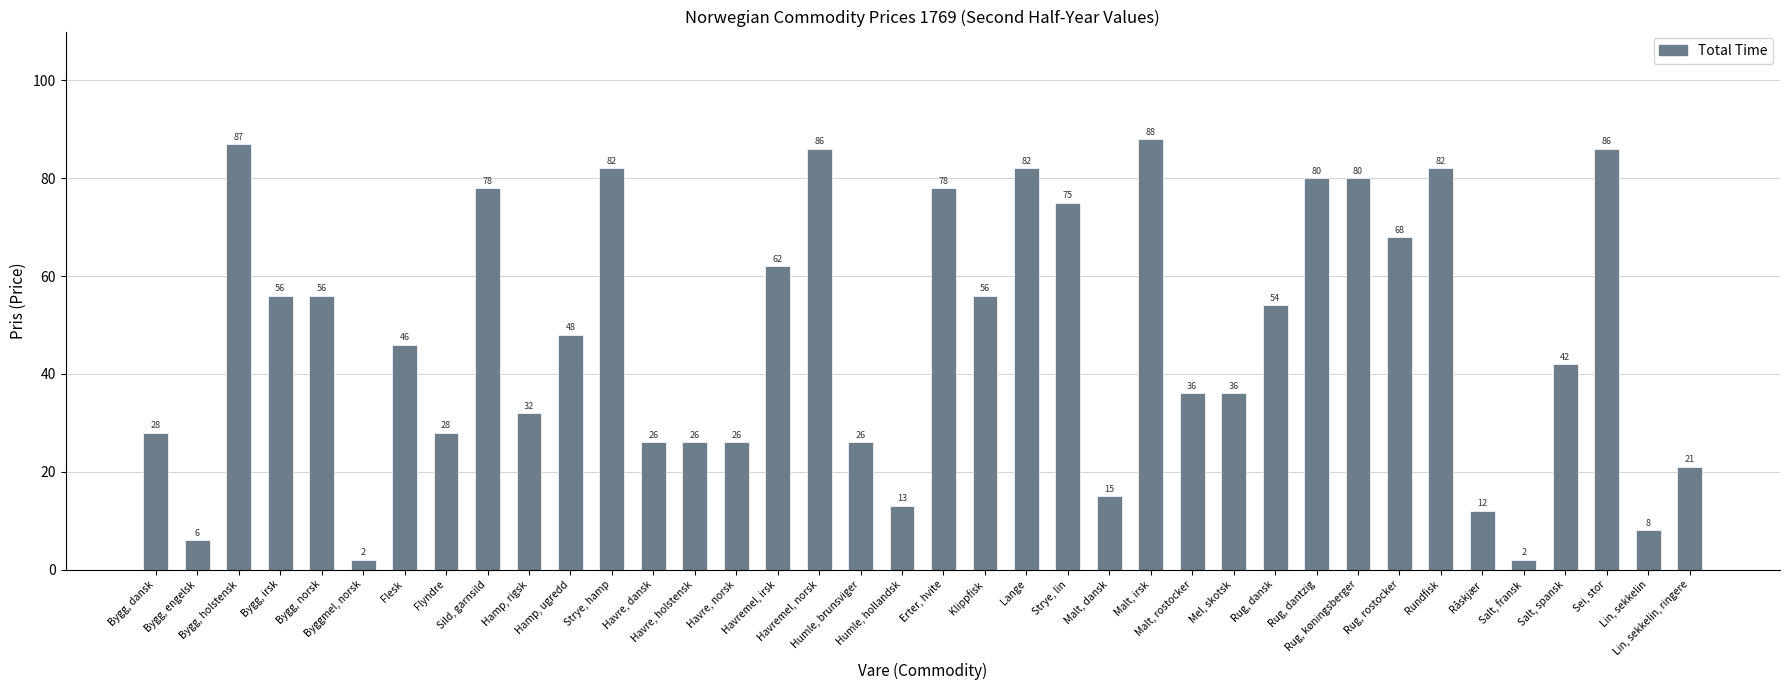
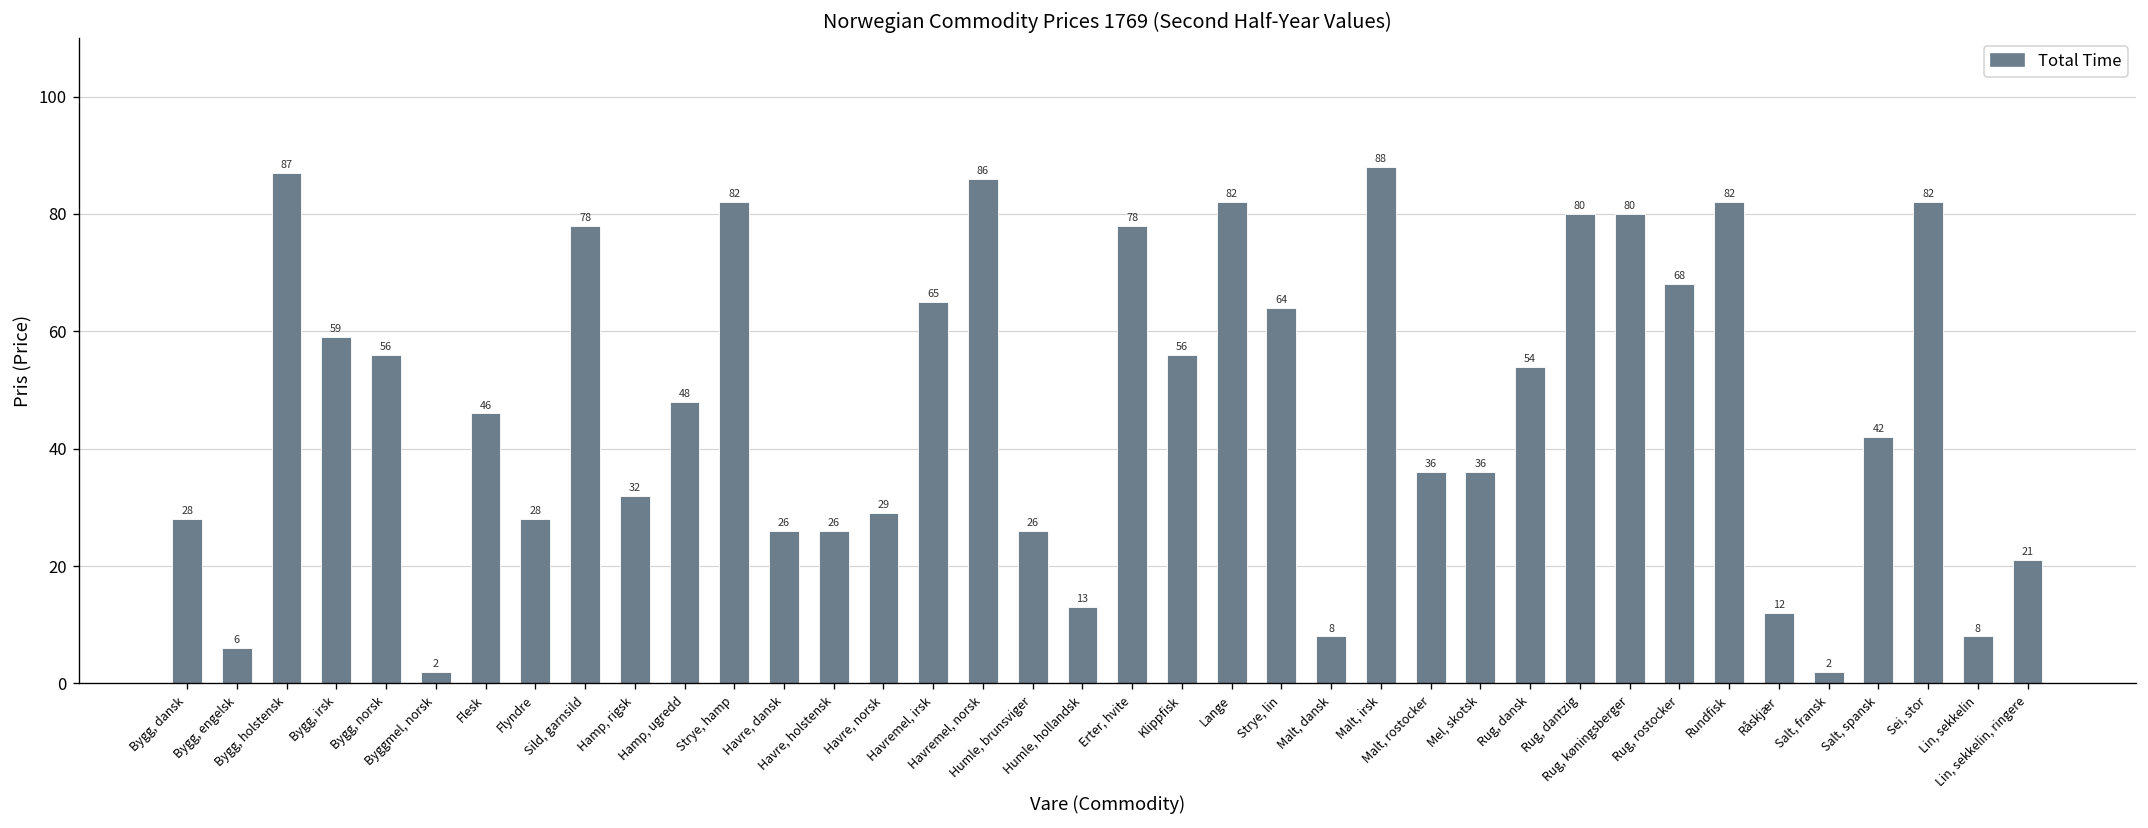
Bygg, irsk: 56 -> 59
Havre, norsk: 26 -> 29
Havremel, irsk: 62 -> 65
Strye, lin: 75 -> 64
Malt, dansk: 15 -> 8
Sei, stor: 86 -> 82
